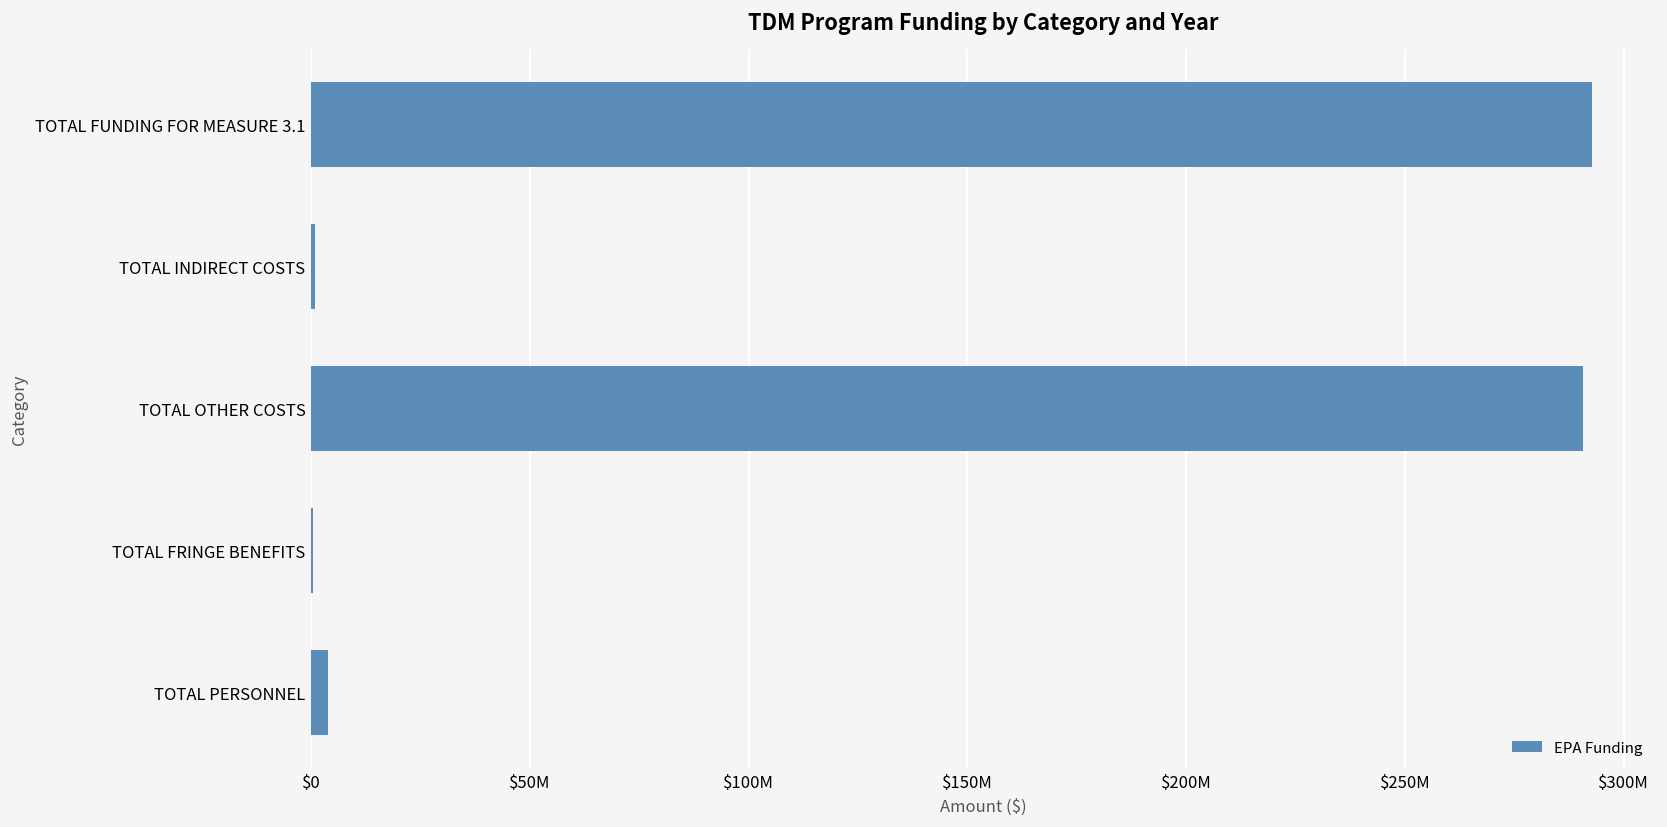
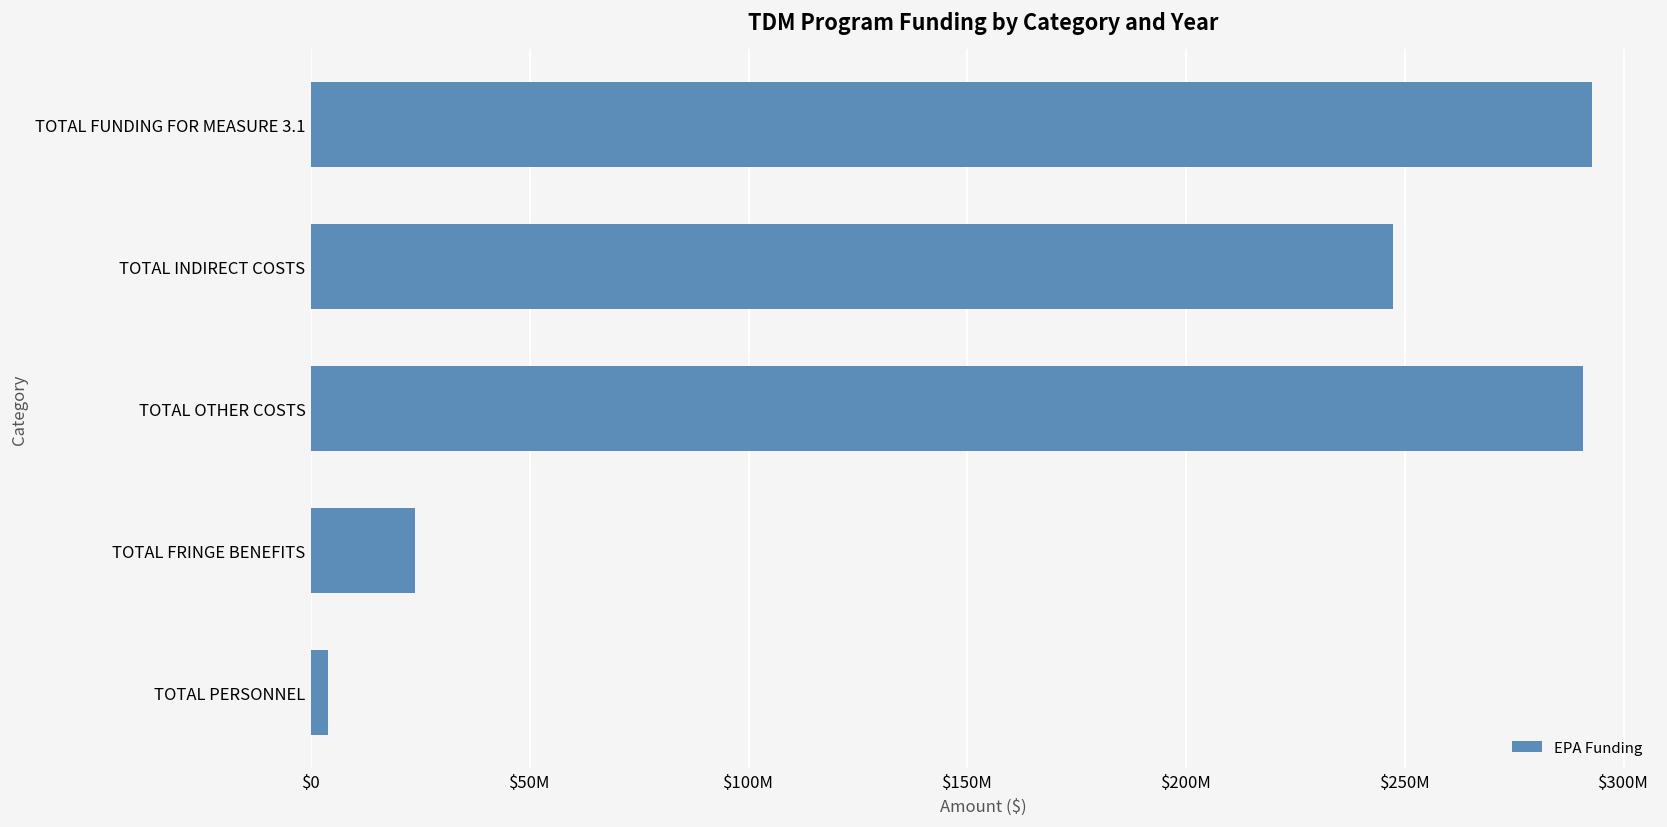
TOTAL INDIRECT COSTS: $1000000 -> $247000000
TOTAL FRINGE BENEFITS: $0 -> $24000000
